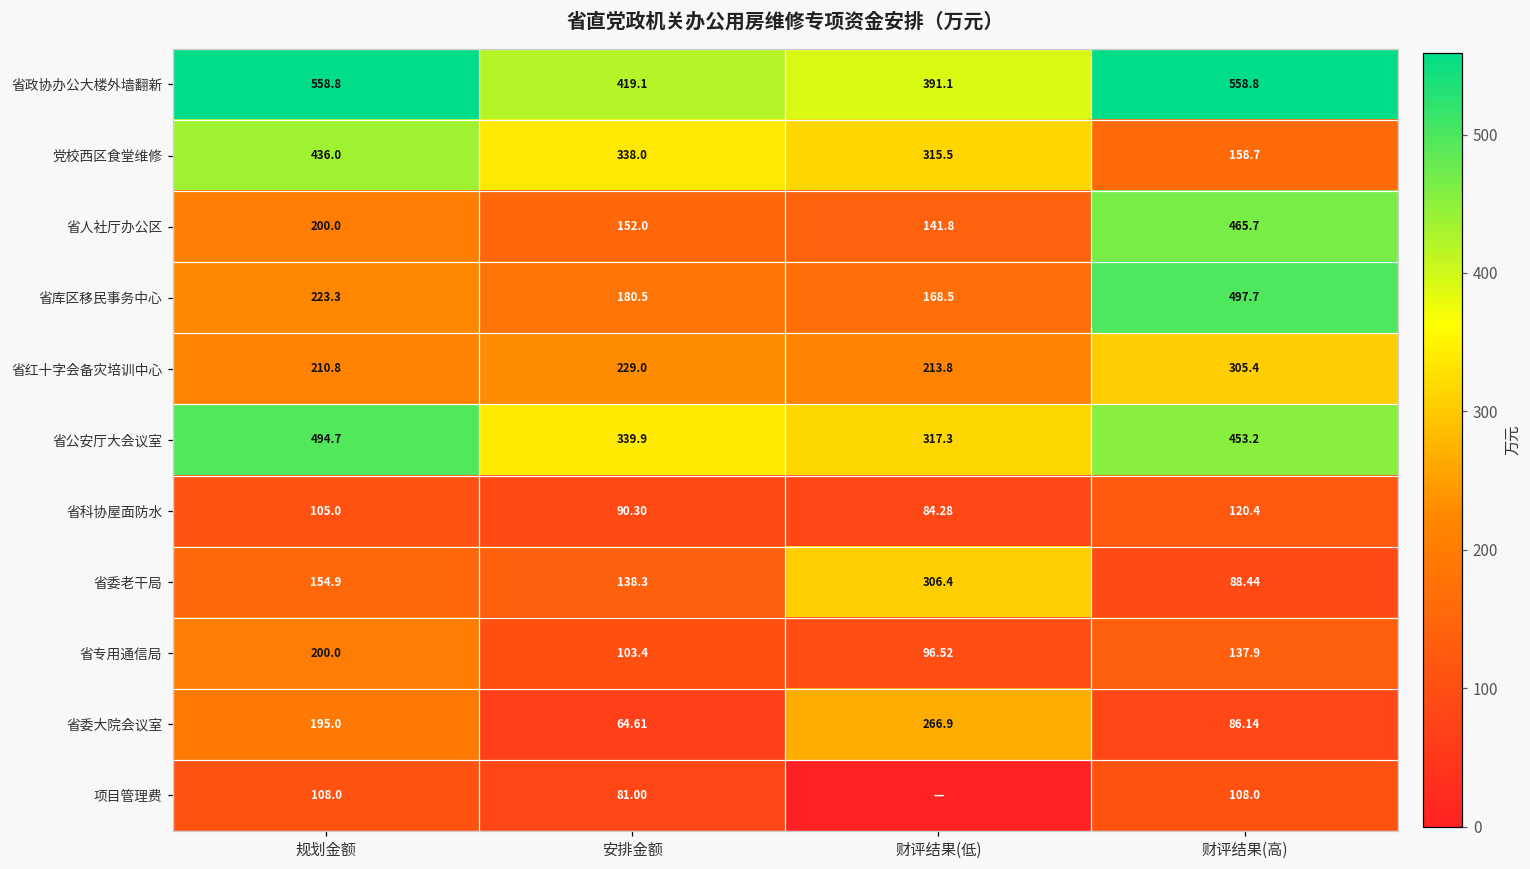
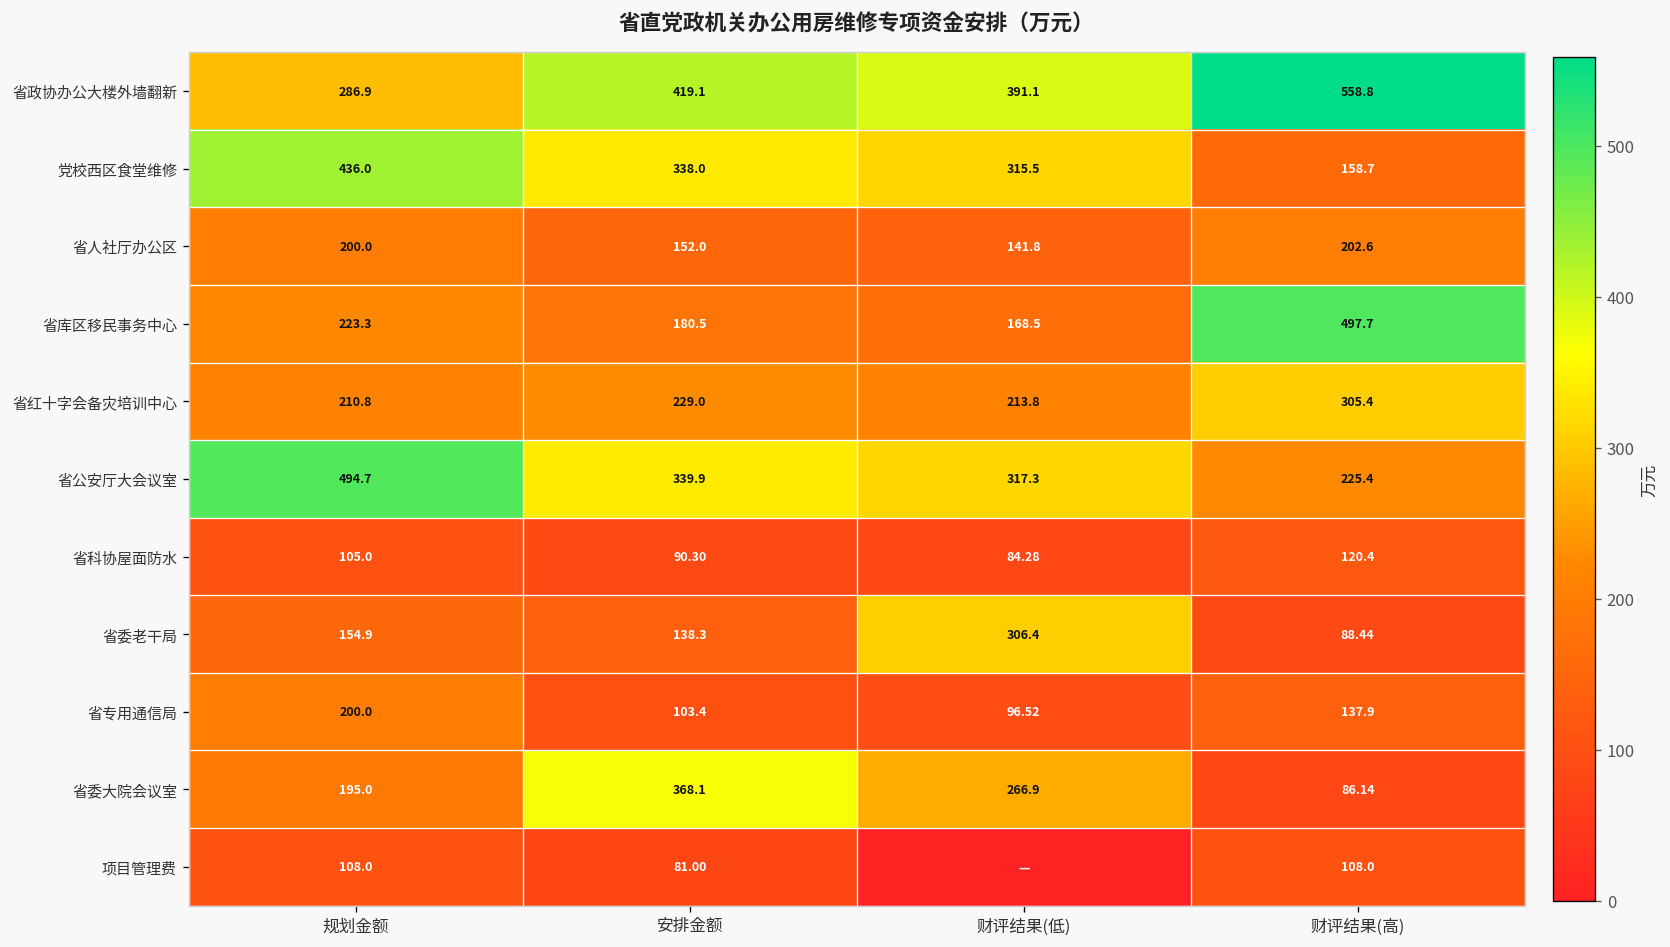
省政协办公大楼外墙翻新, 规划金额: 558.8 -> 286.9
省人社厅办公区, 财评结果(高): 465.7 -> 202.6
省公安厅大会议室, 财评结果(高): 453.2 -> 225.4
省委大院会议室, 安排金额: 64.61 -> 368.1
